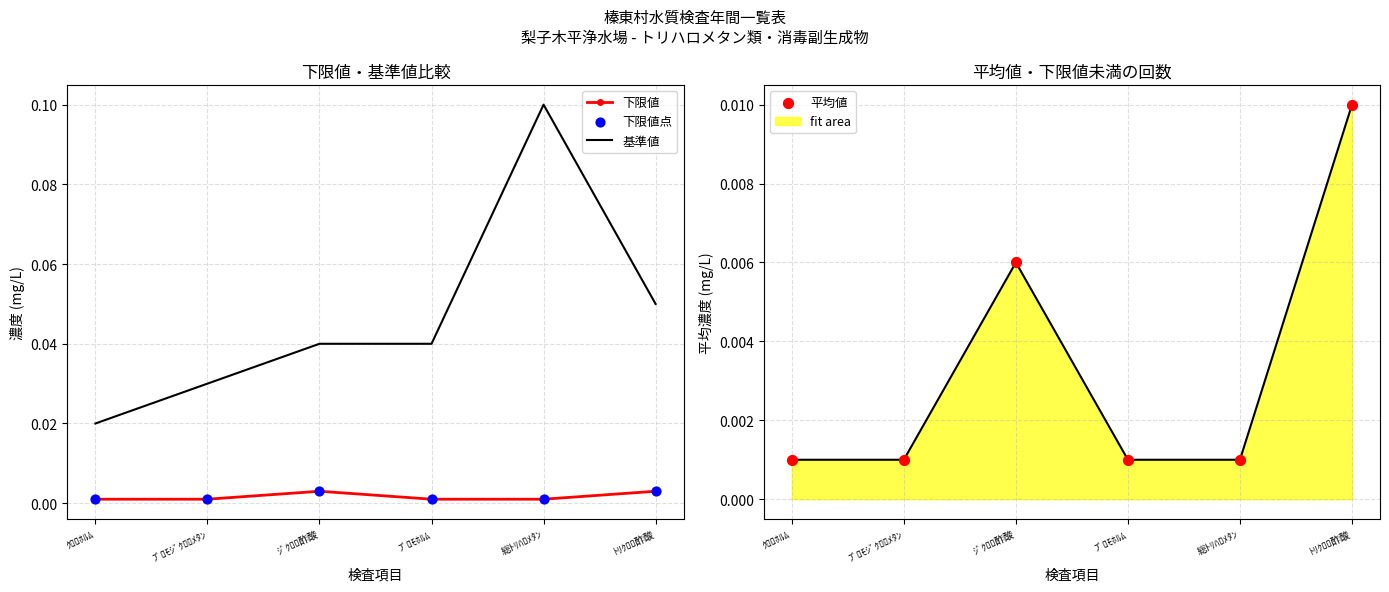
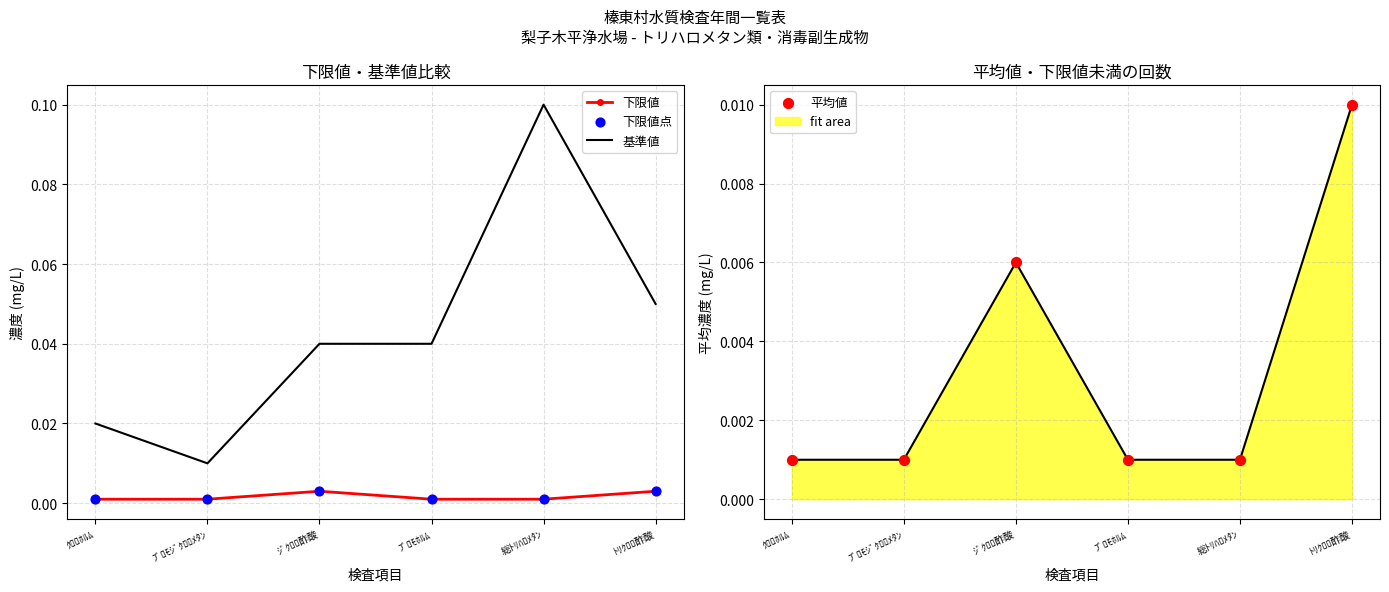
下限値・基準値比較, 基準値, ﾌﾞﾛﾓｼﾞｸﾛﾛﾒﾀﾝ: 0.03 -> 0.01
